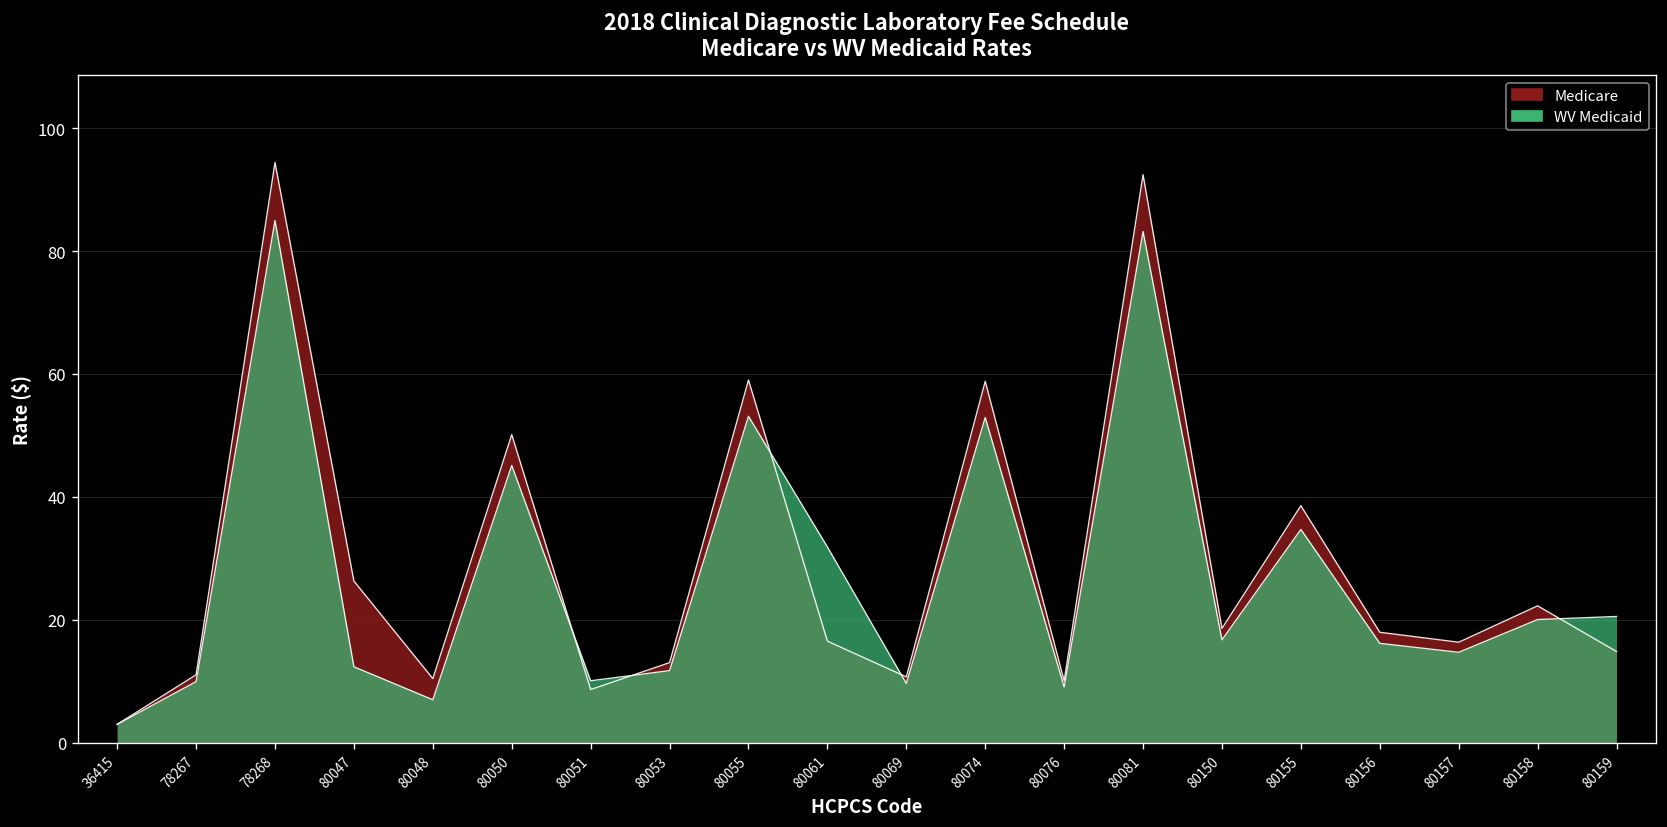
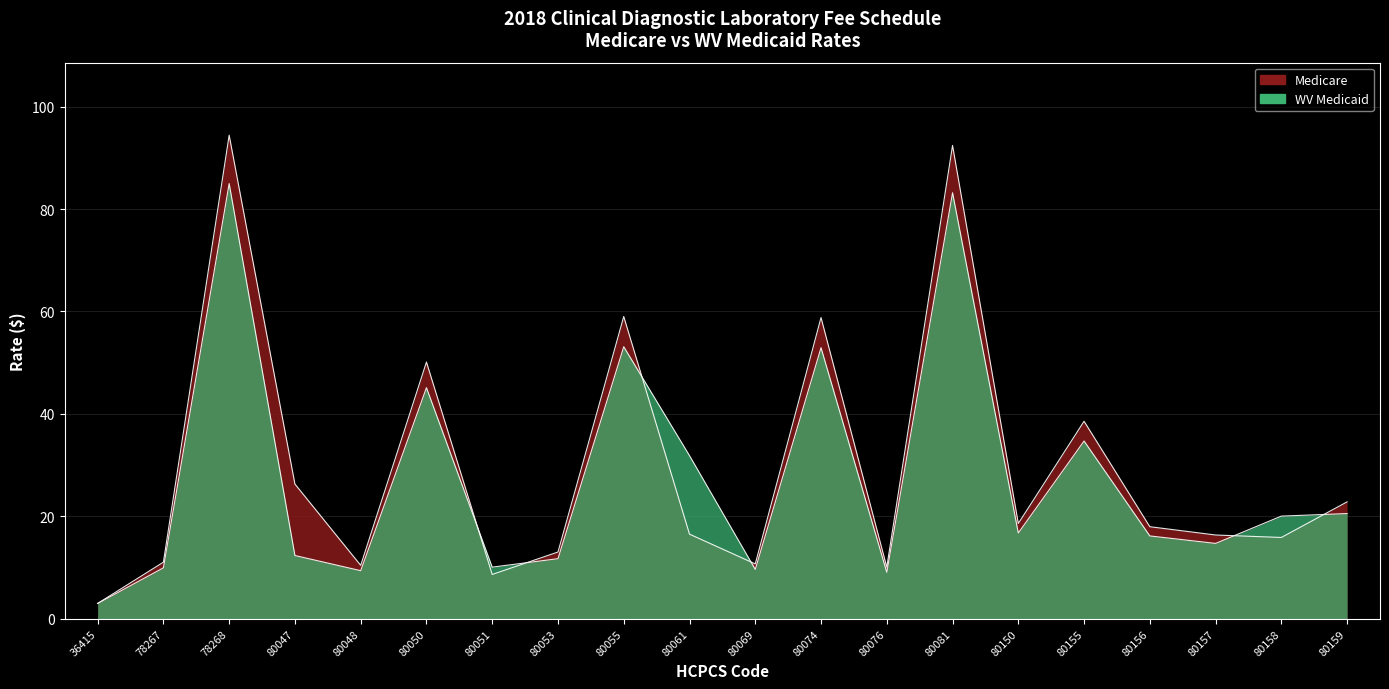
WV Medicaid, 80048: 7 -> 9
Medicare, 80158: 22 -> 16
Medicare, 80159: 15 -> 23
